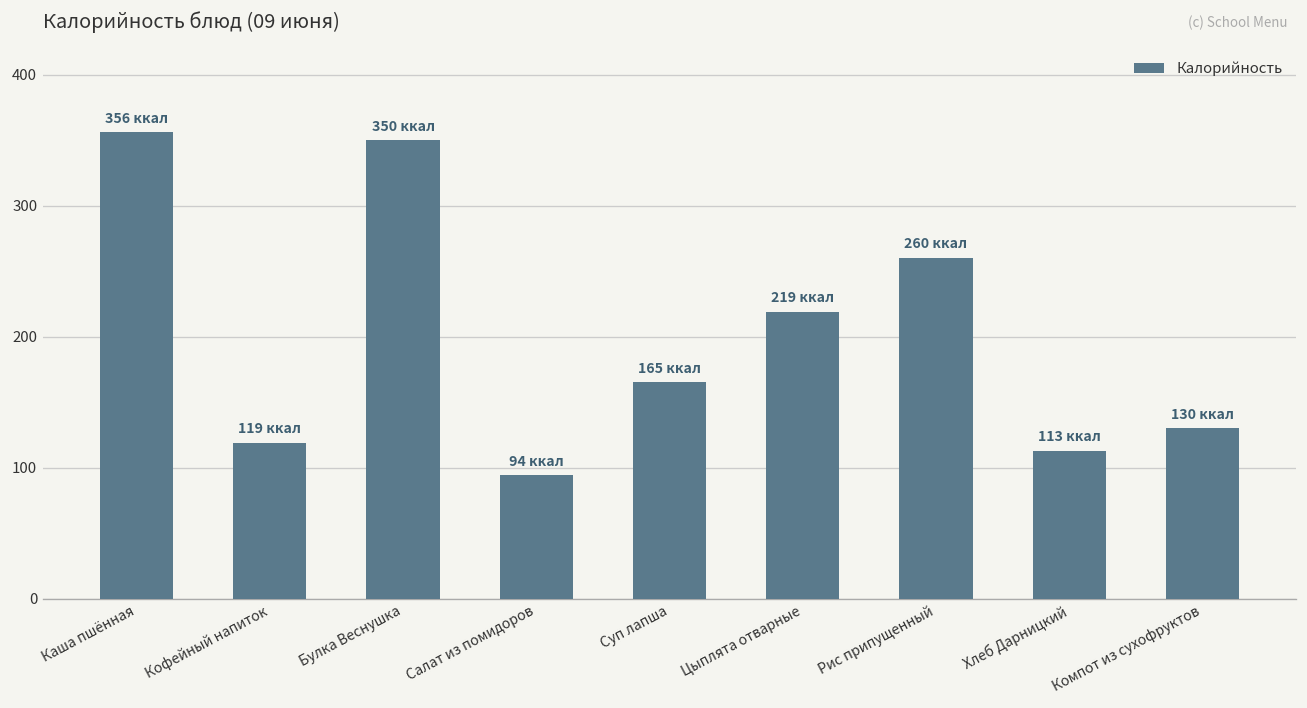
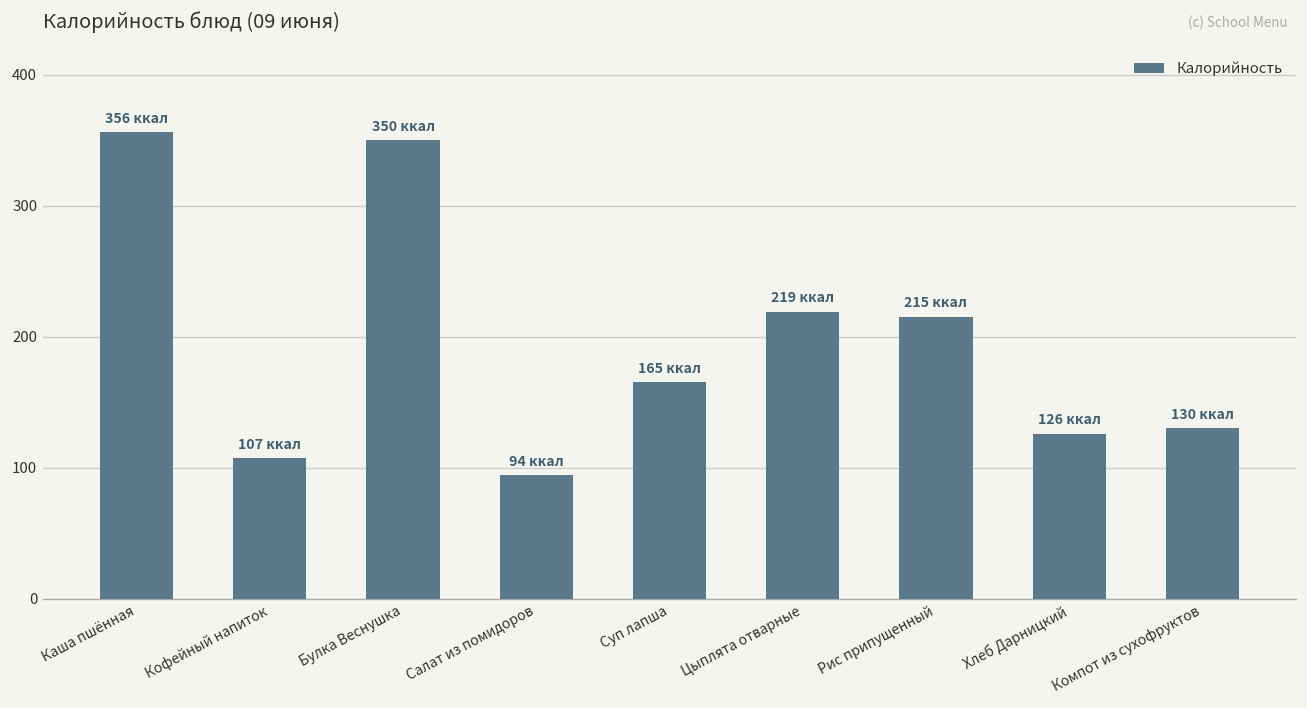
Кофейный напиток: 119 -> 107
Рис припущенный: 260 -> 215
Хлеб Дарницкий: 113 -> 126
